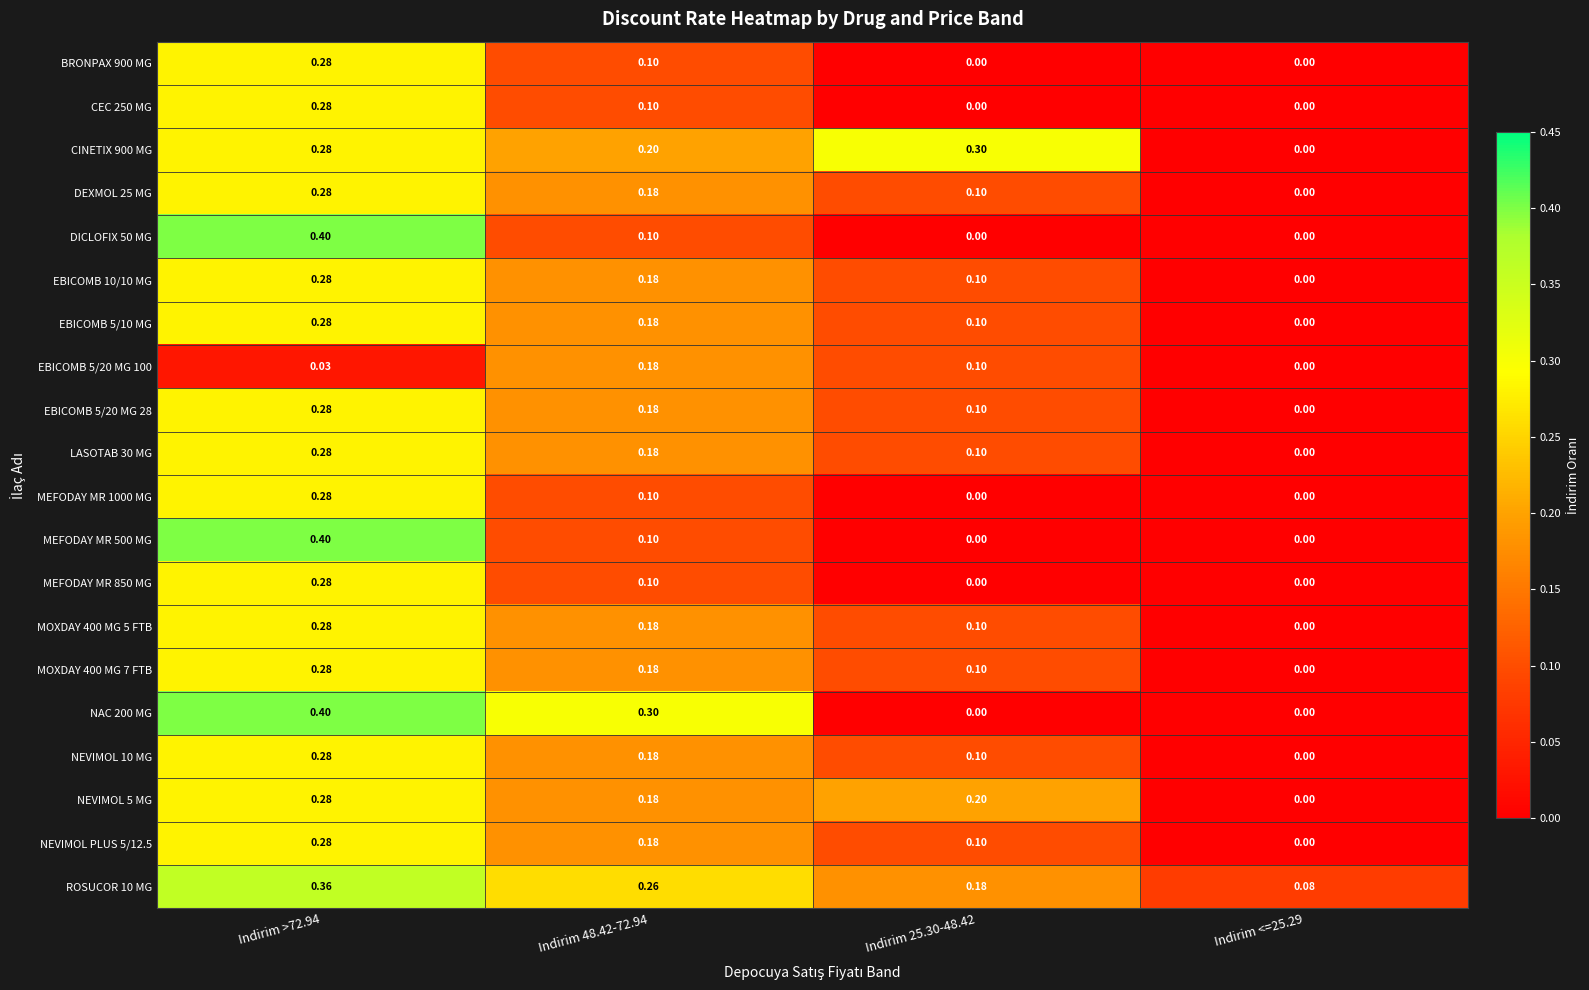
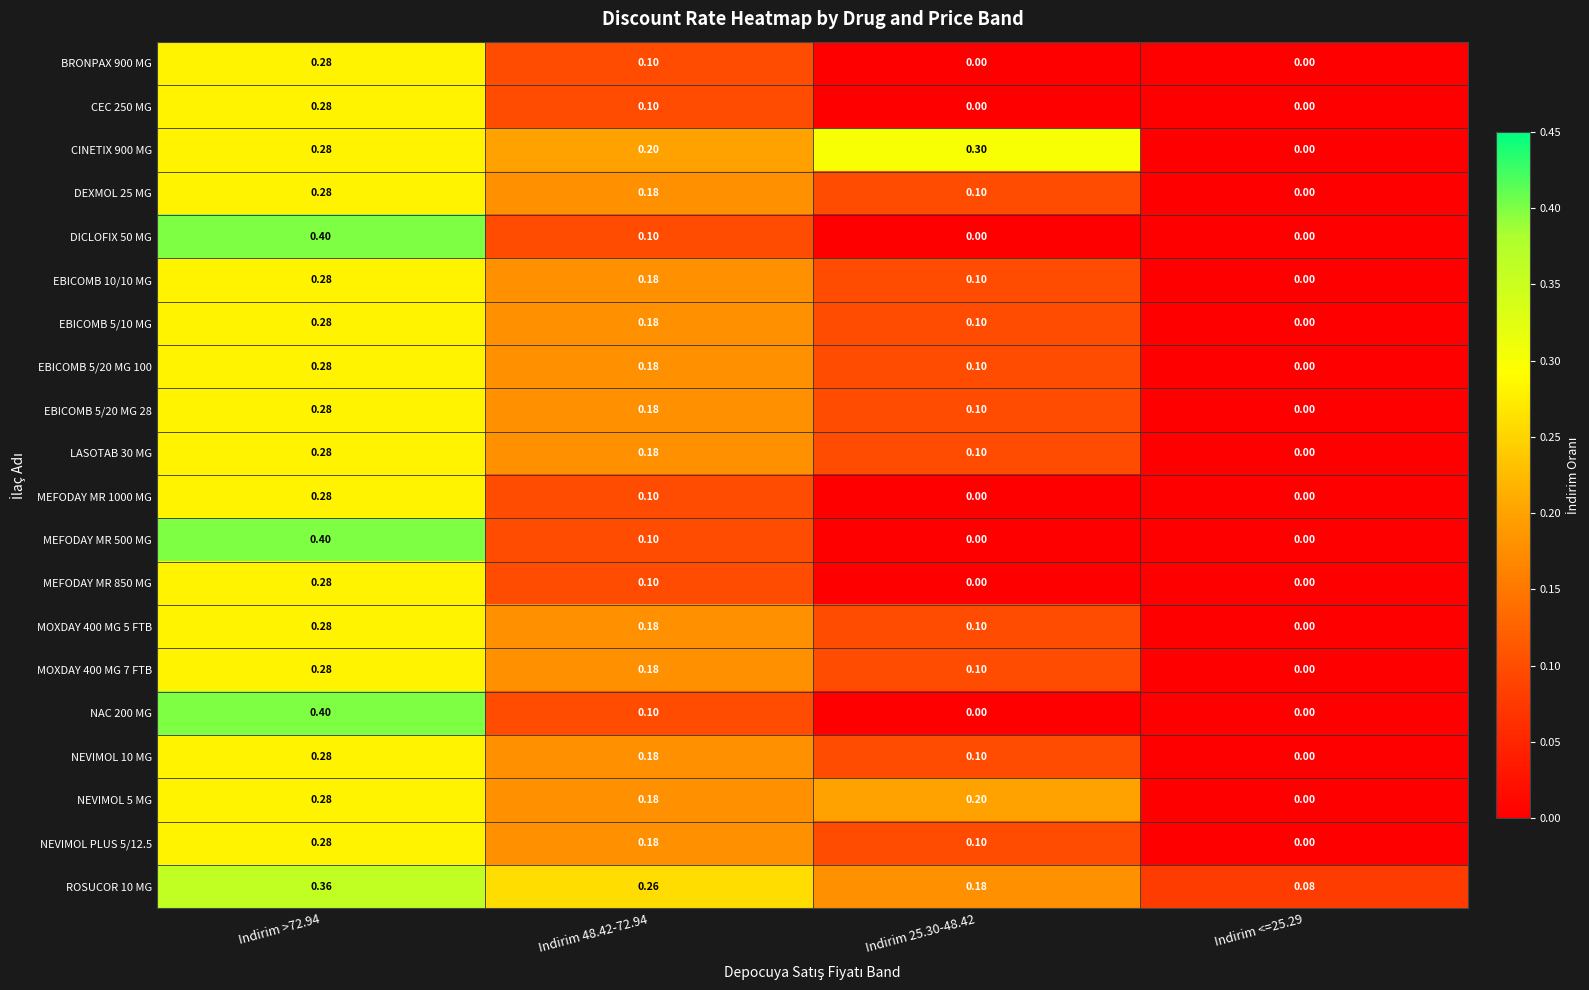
EBICOMB 5/20 MG 100, Indirim >72.94: 0.03 -> 0.28
NAC 200 MG, Indirim 48.42-72.94: 0.30 -> 0.10
